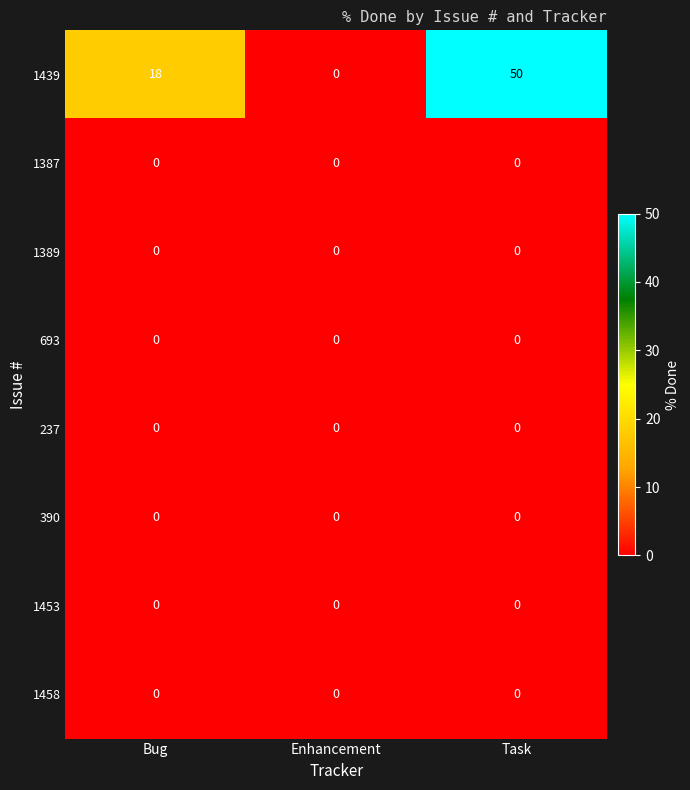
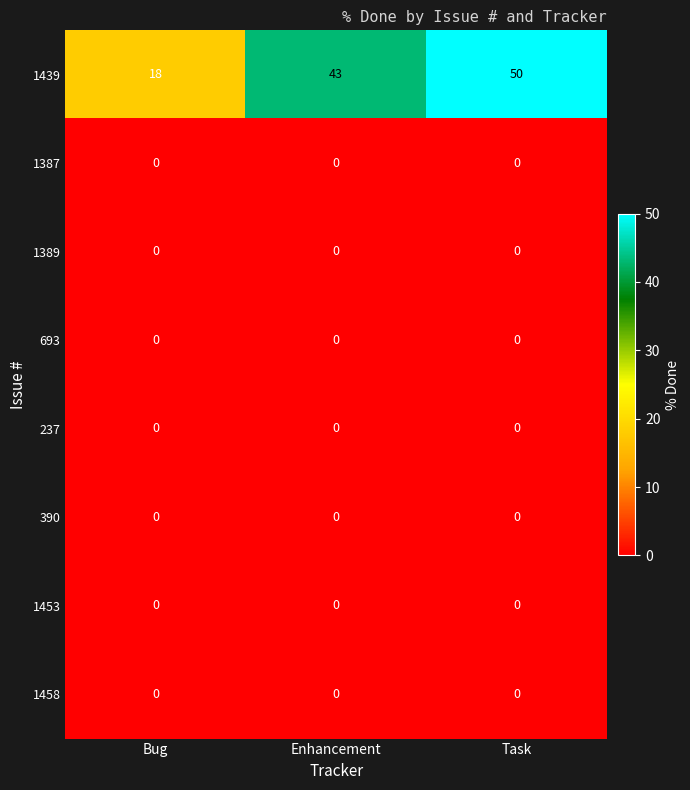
1439, Enhancement: 0 -> 43
